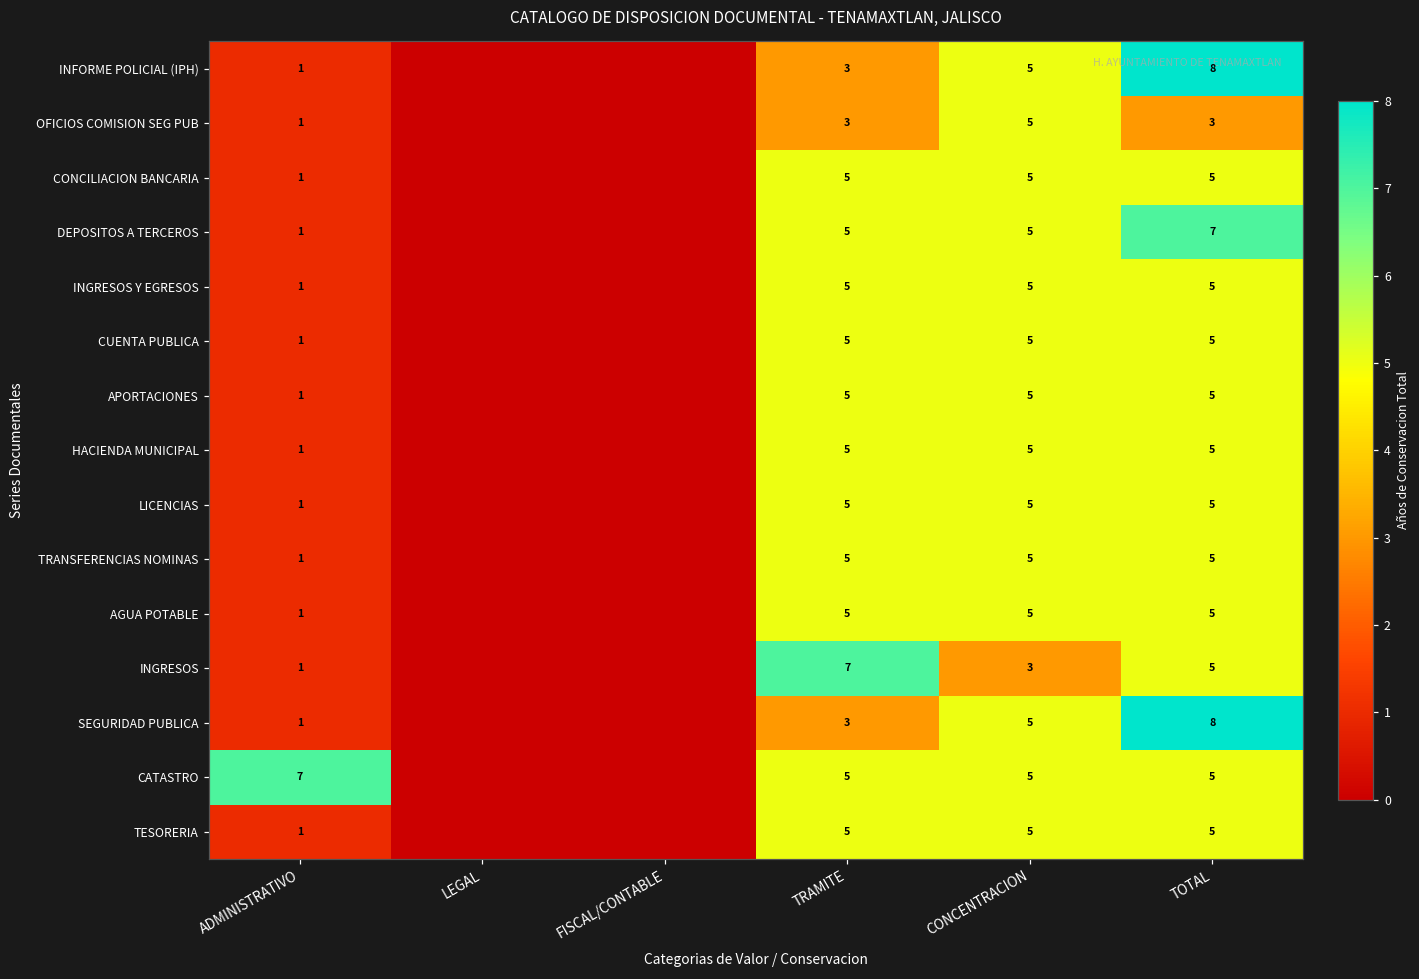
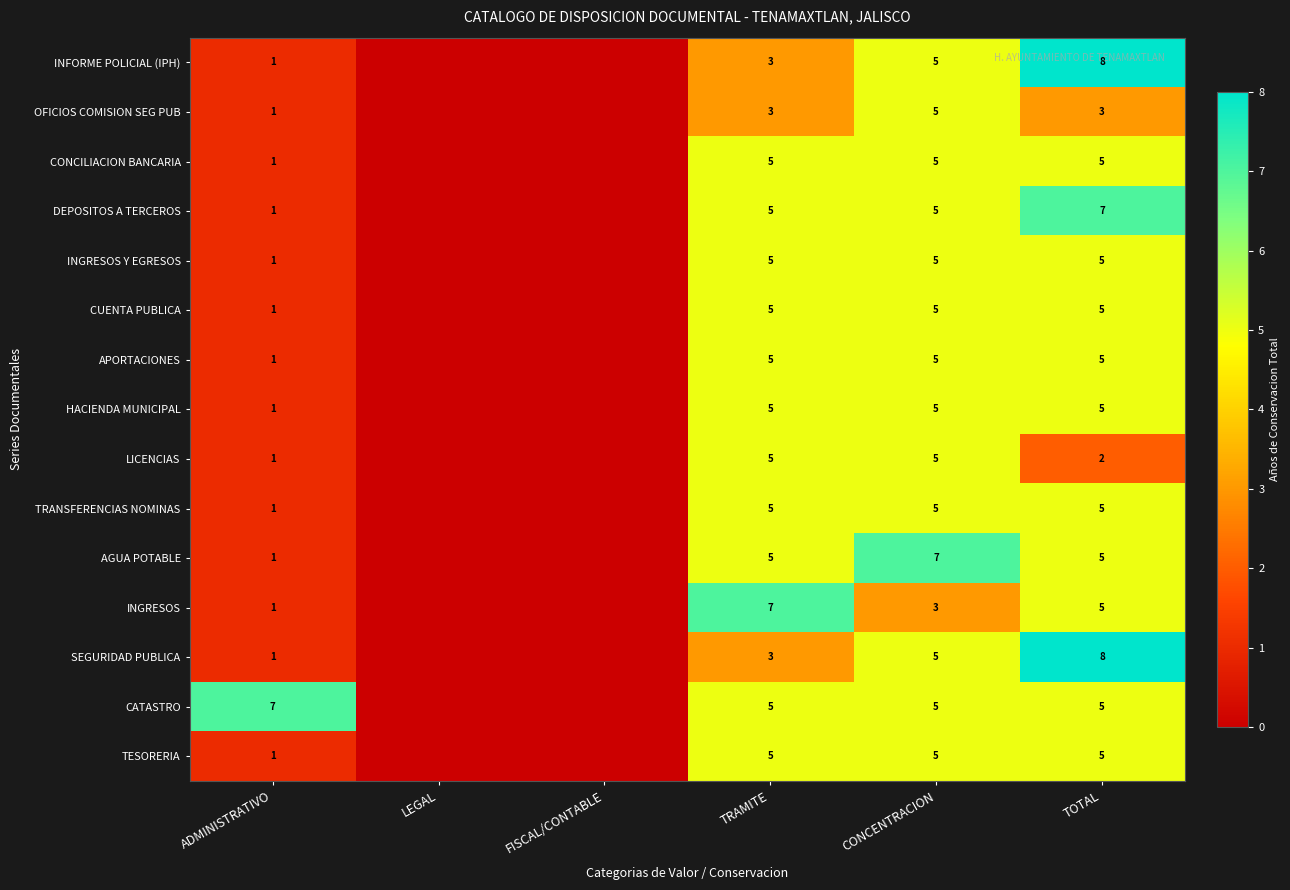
LICENCIAS, TOTAL: 5 -> 2
AGUA POTABLE, CONCENTRACION: 5 -> 7
